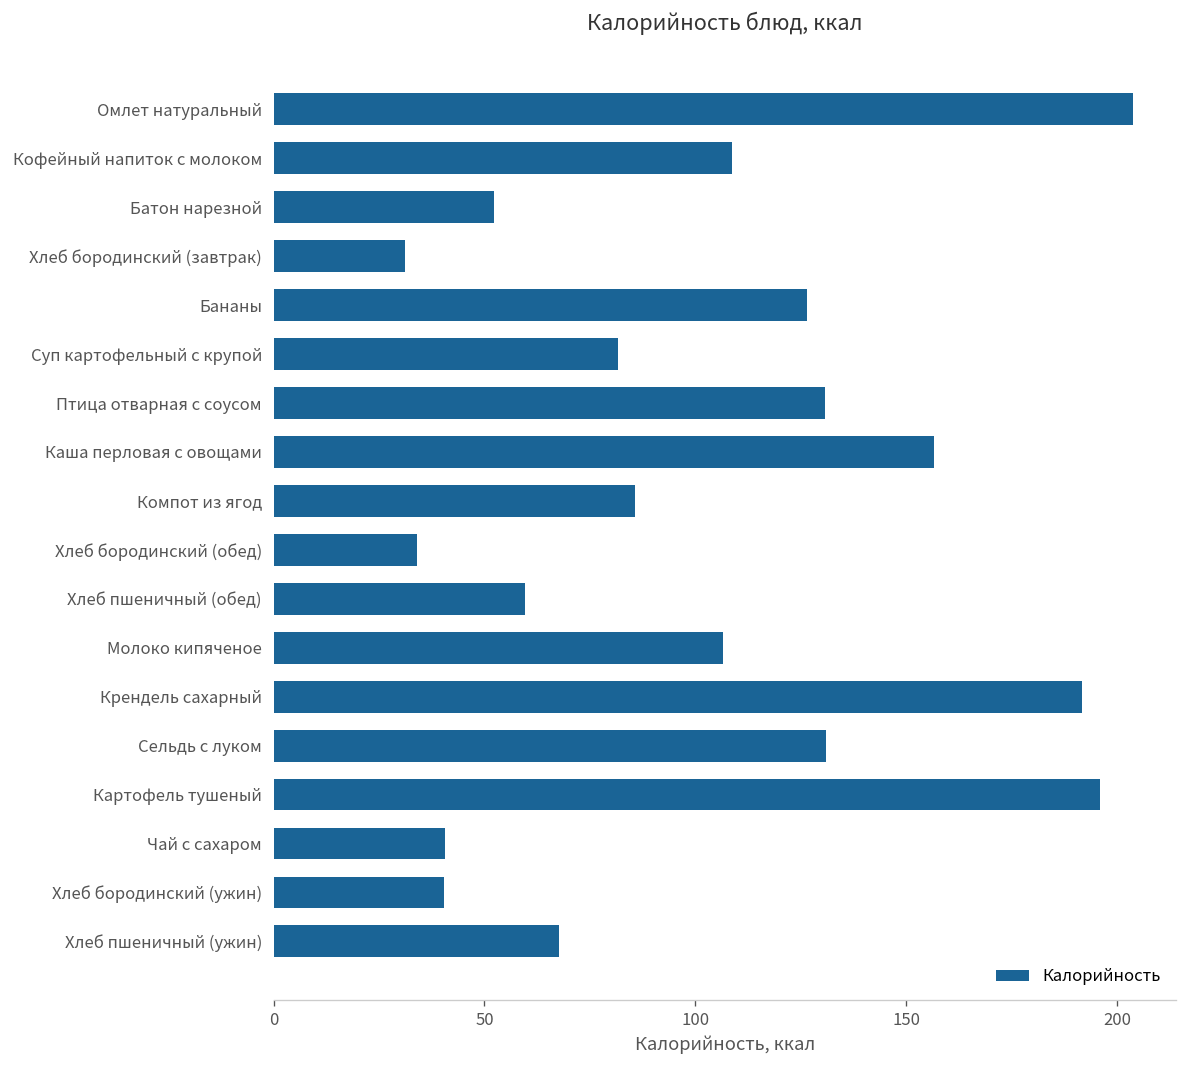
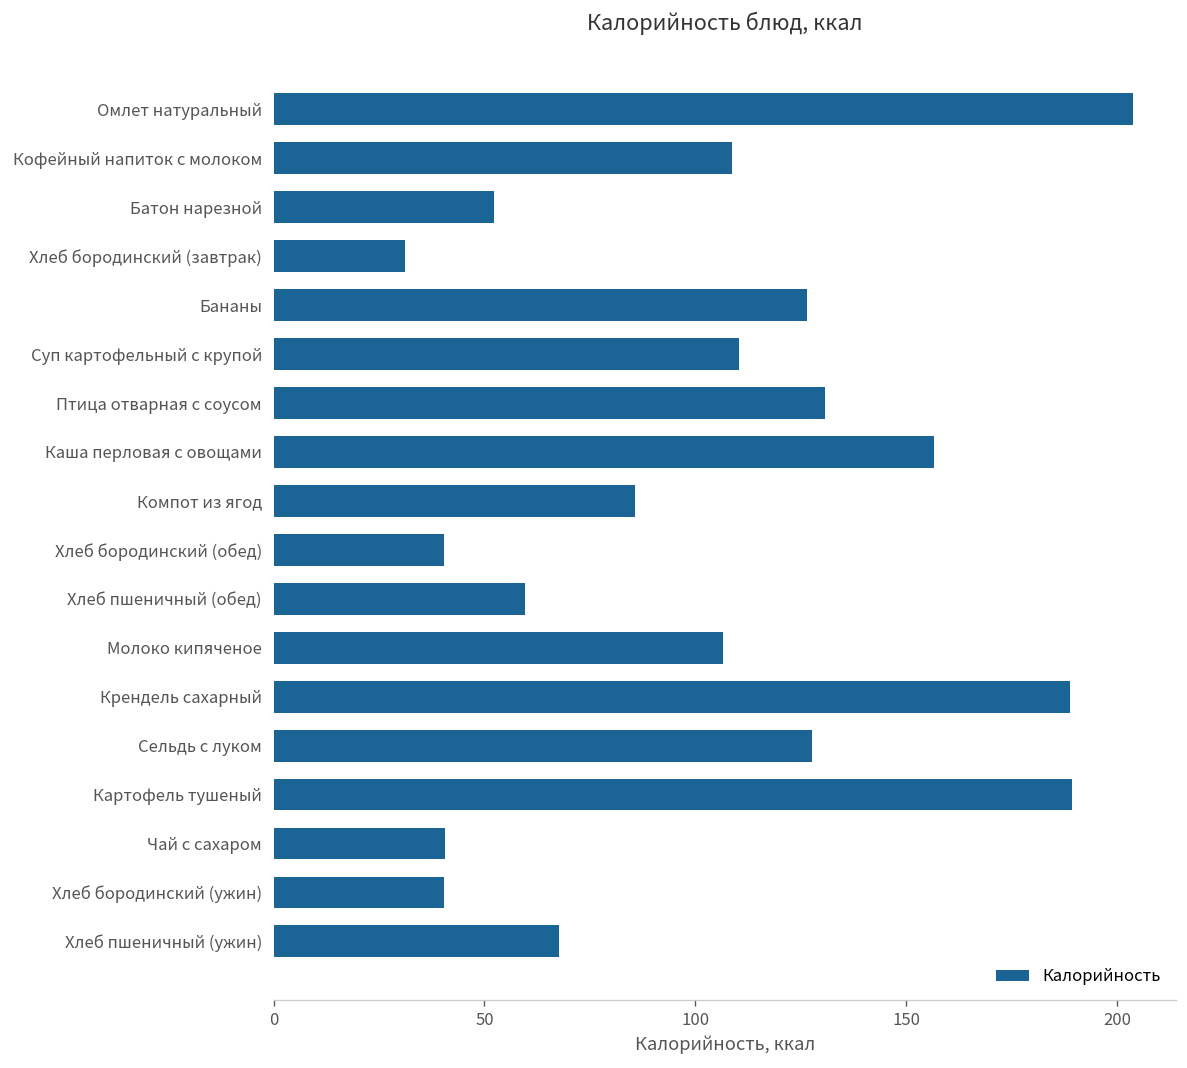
Суп картофельный с крупой: 82 -> 110
Хлеб бородинский (обед): 34 -> 40
Крендель сахарный: 192 -> 189
Сельдь с луком: 131 -> 128
Картофель тушеный: 196 -> 189
